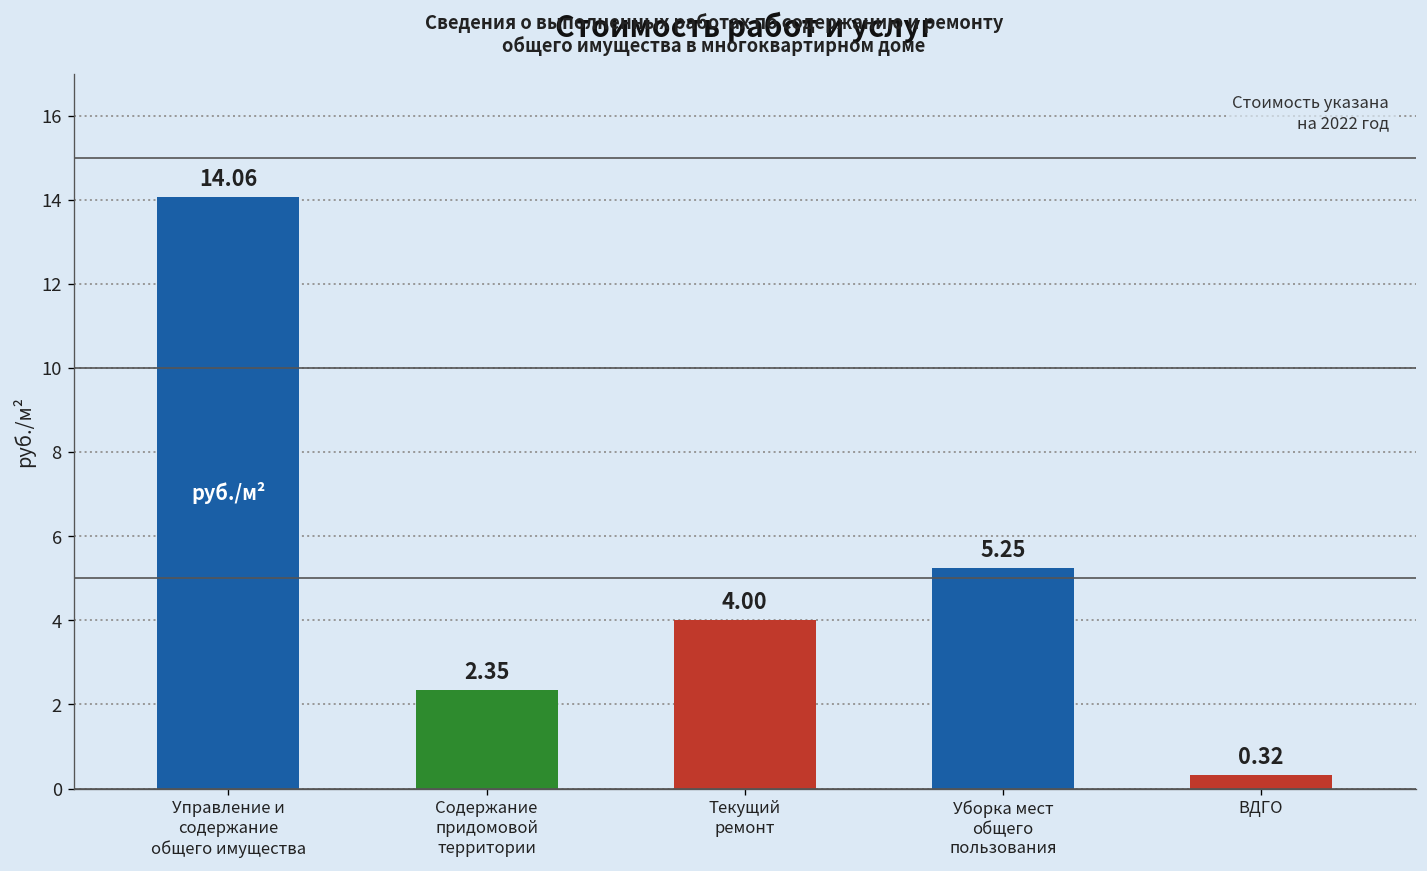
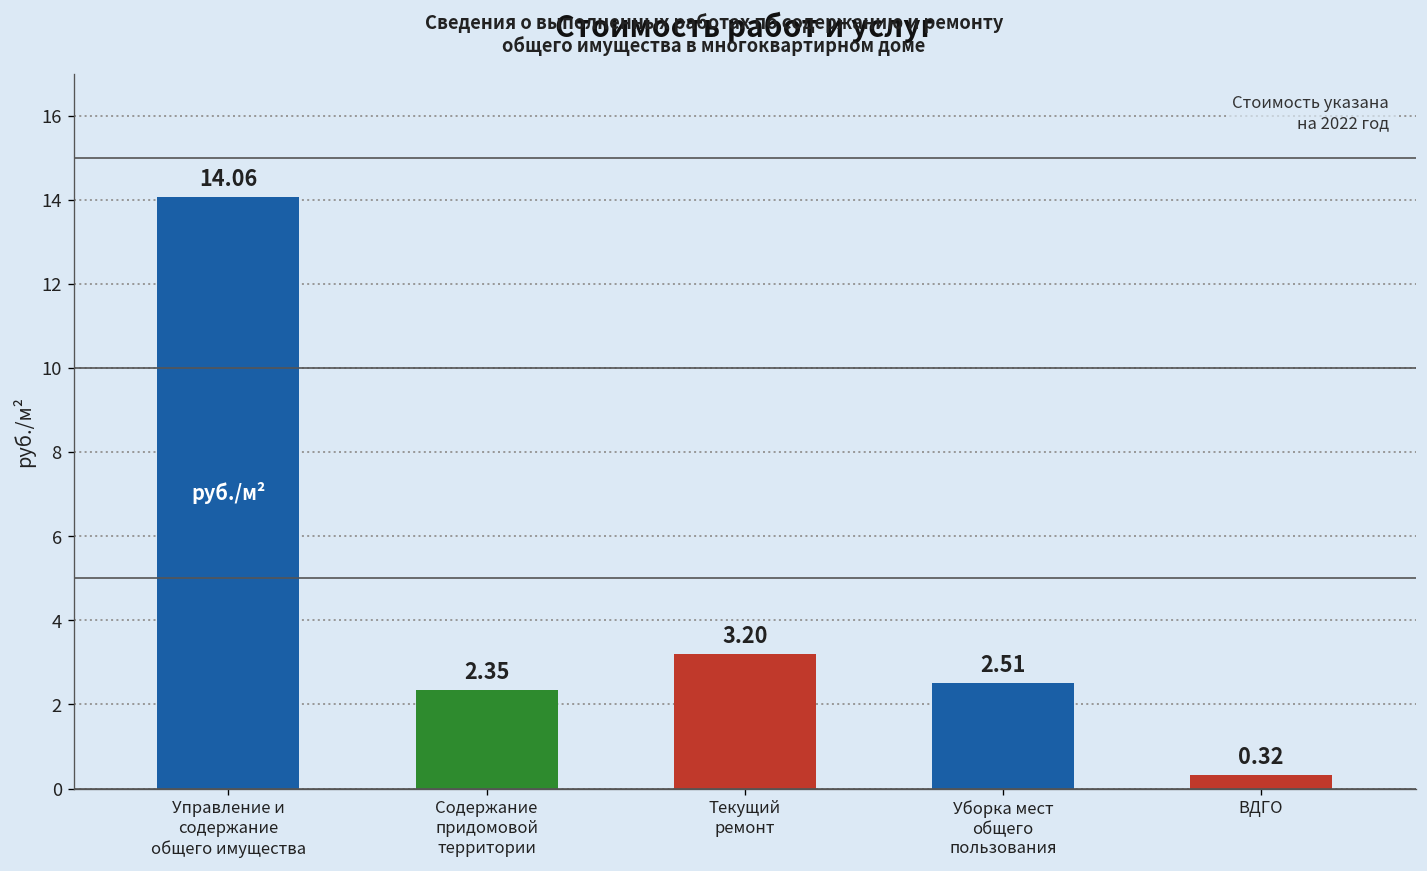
Текущий ремонт: 4.00 -> 3.20
Уборка мест общего пользования: 5.25 -> 2.51
